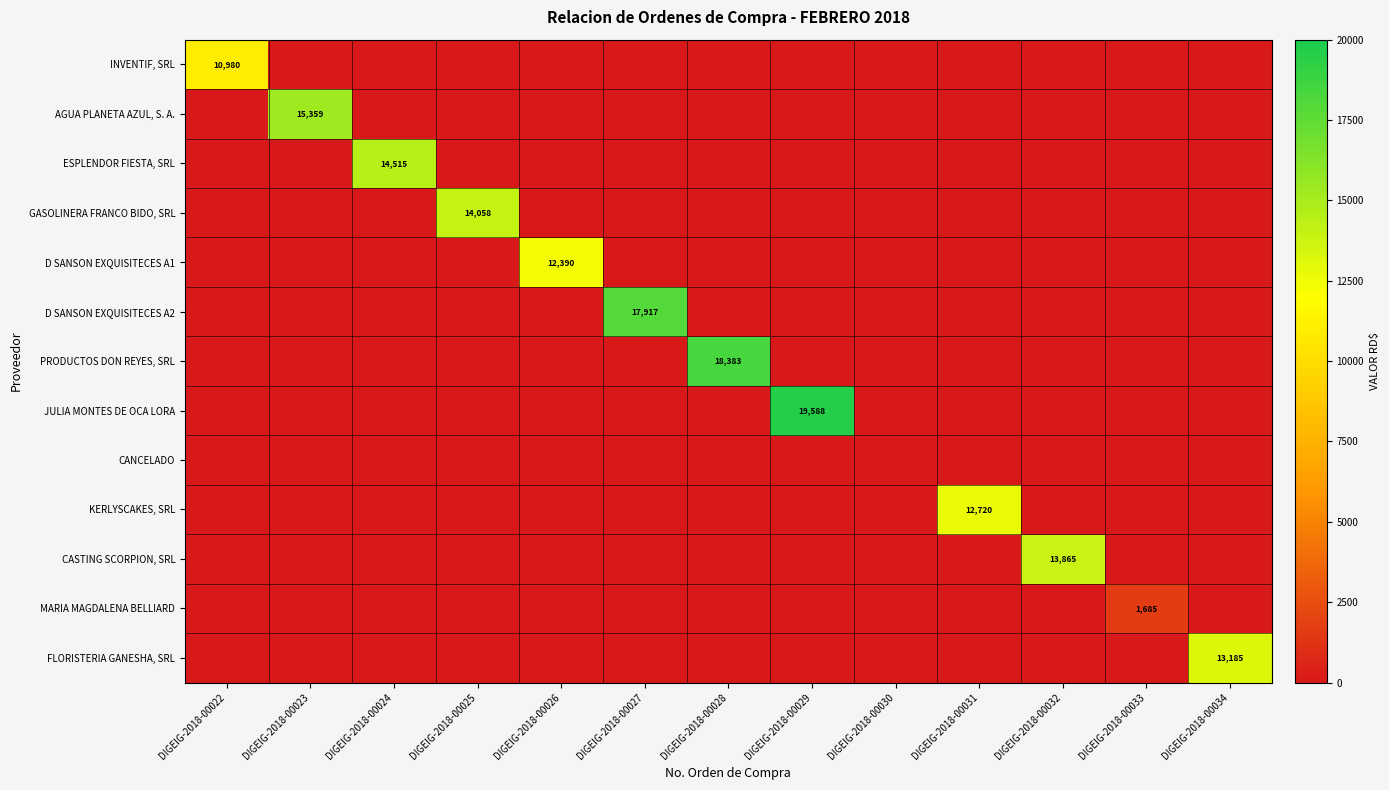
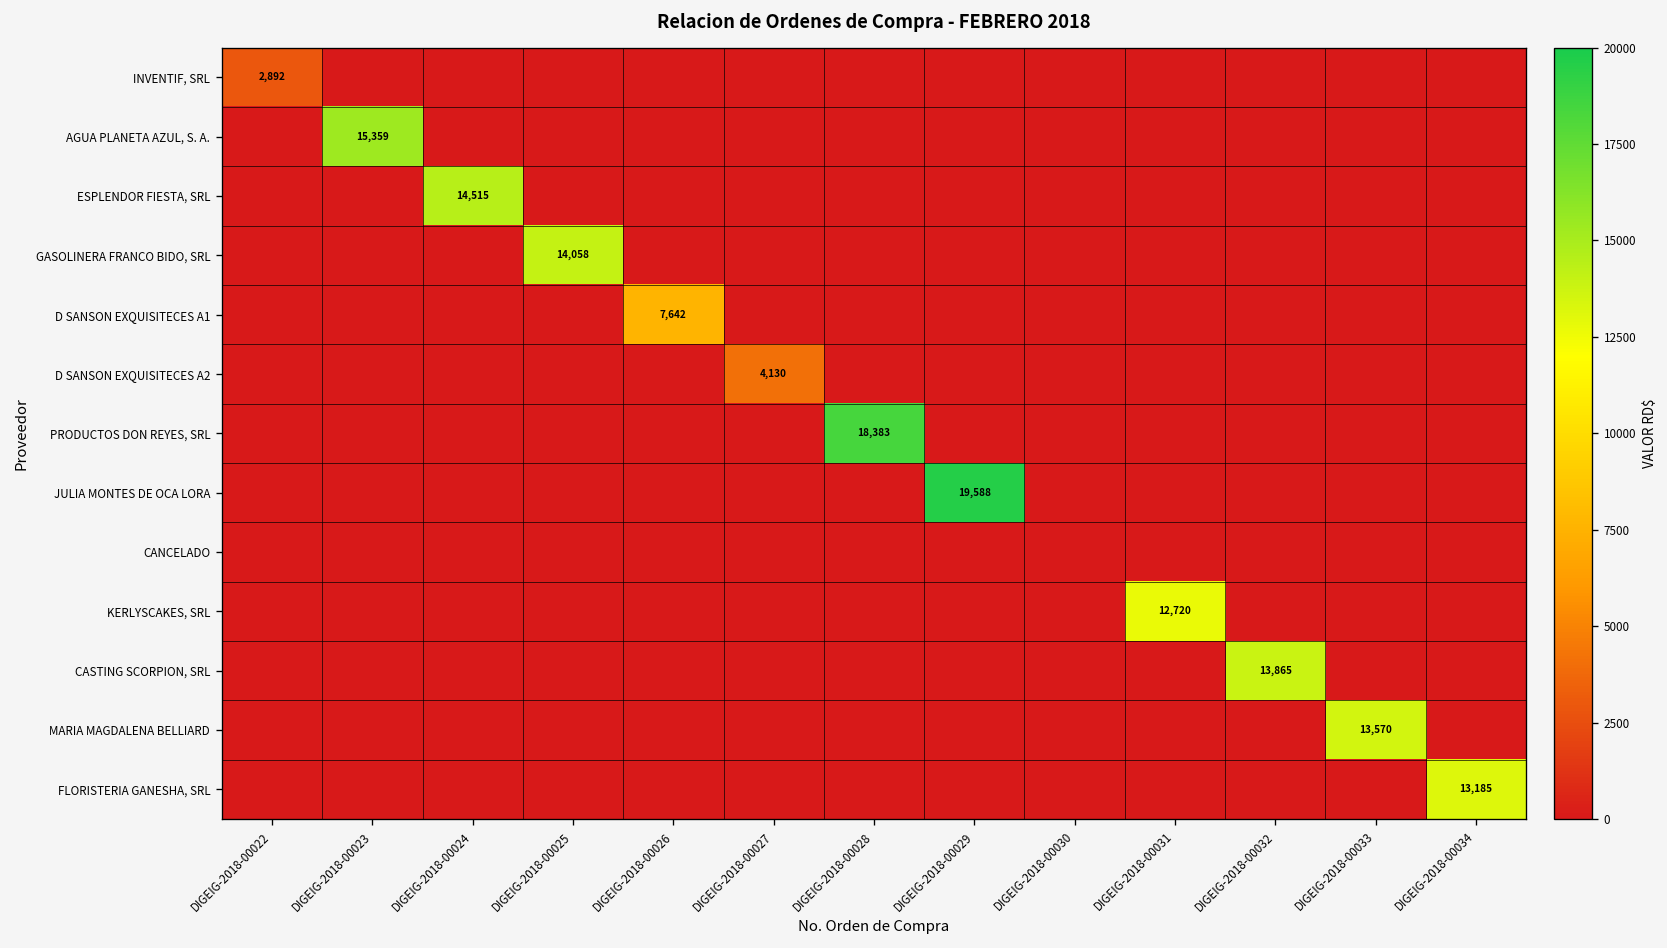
INVENTIF, SRL, DIGEIG-2018-00022: 10,980 -> 2,892
D SANSON EXQUISITECES A1, DIGEIG-2018-00026: 12,390 -> 7,642
D SANSON EXQUISITECES A2, DIGEIG-2018-00027: 17,917 -> 4,130
MARIA MAGDALENA BELLIARD, DIGEIG-2018-00033: 1,685 -> 13,570
